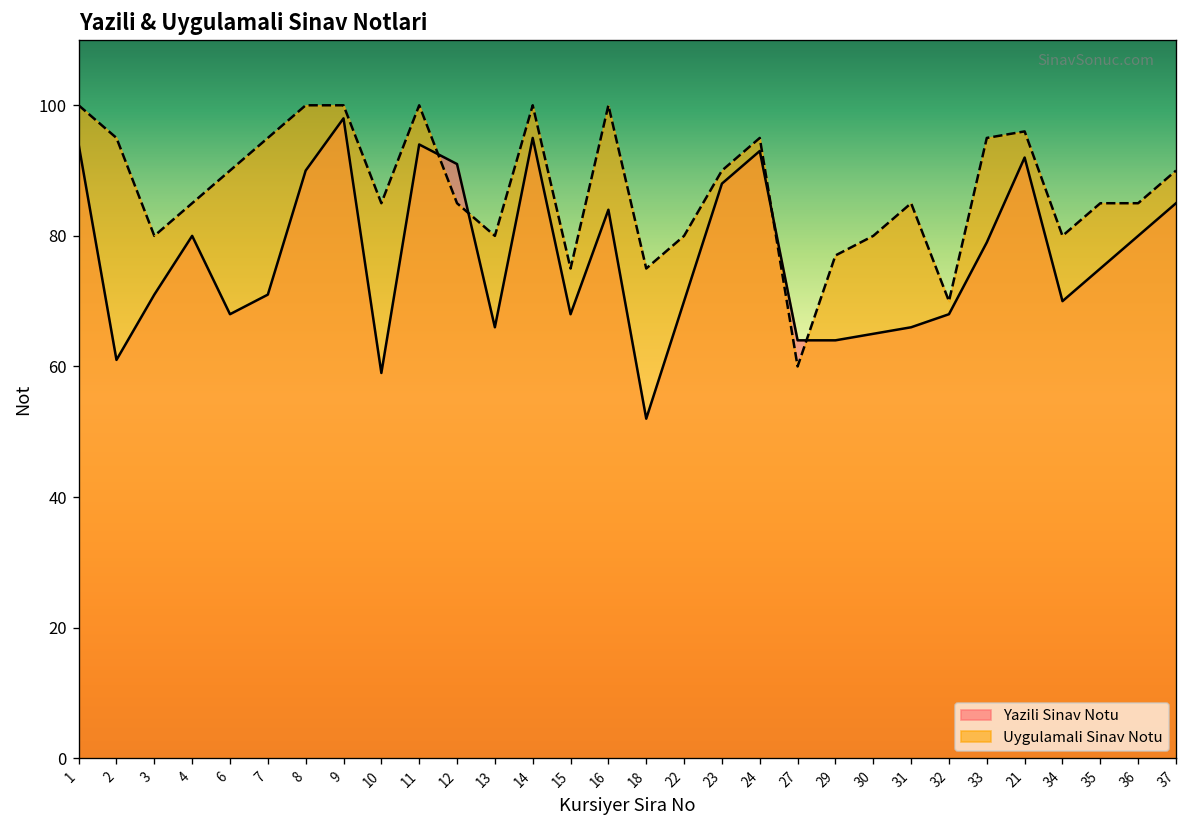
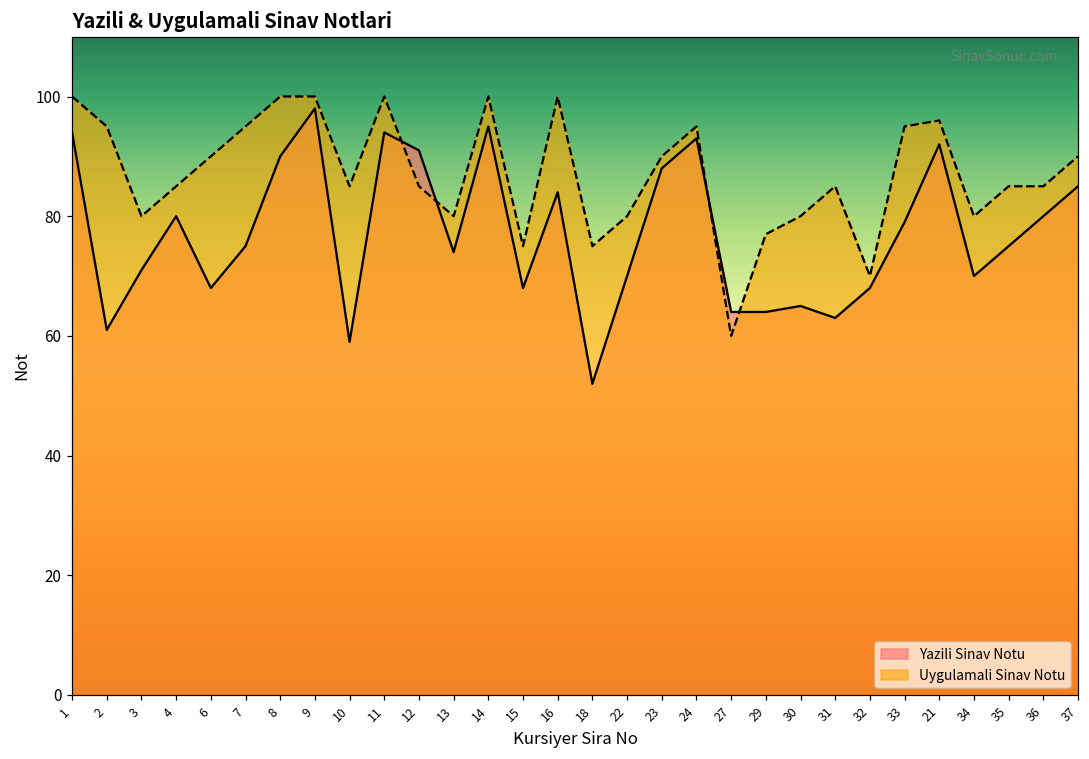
Yazili Sinav Notu, 7: 71 -> 75
Yazili Sinav Notu, 13: 66 -> 74
Yazili Sinav Notu, 31: 66 -> 63
